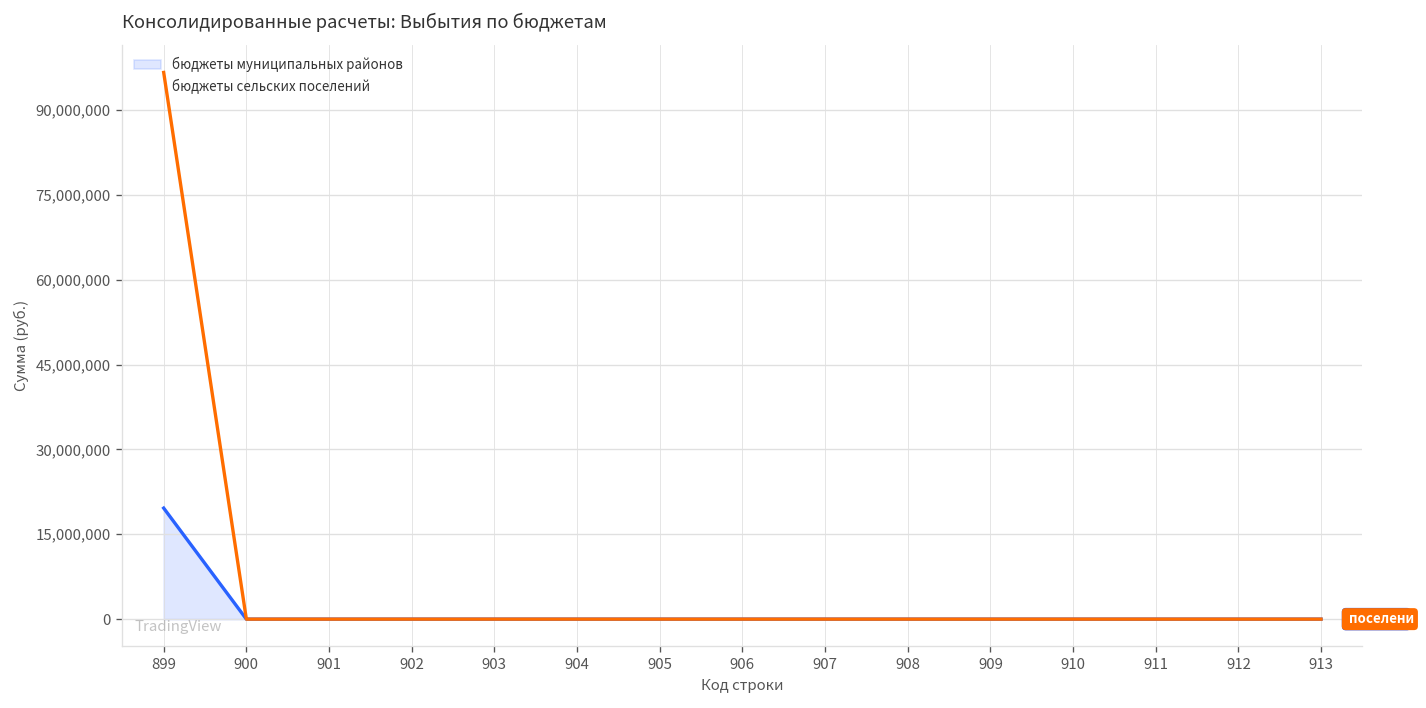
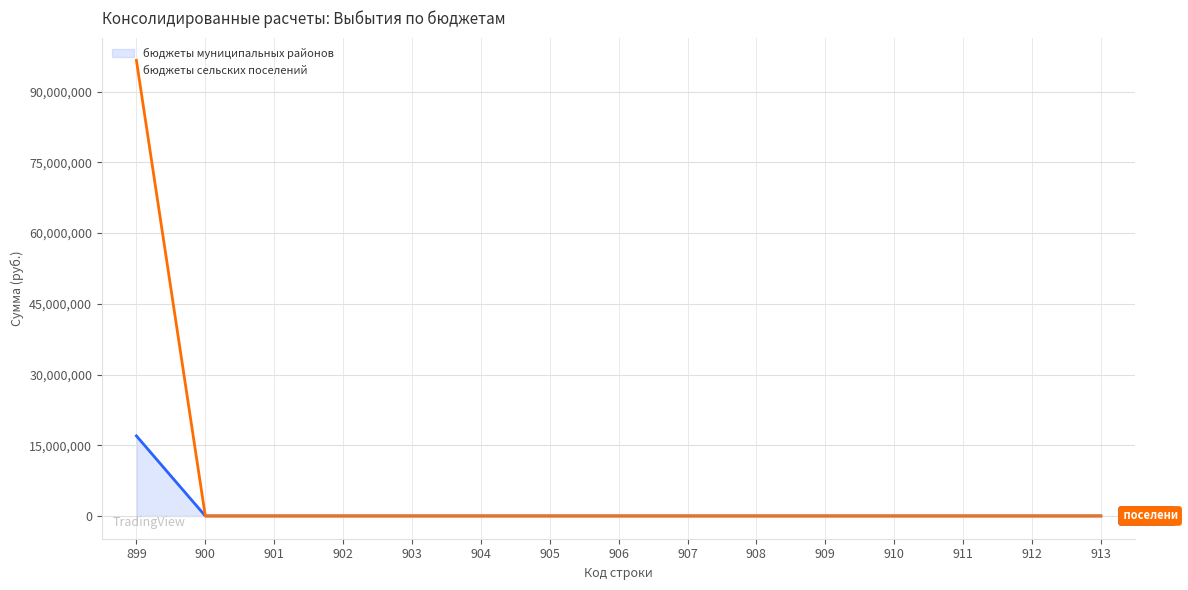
бюджеты муниципальных районов, 899: 20,000,000 -> 17,000,000
